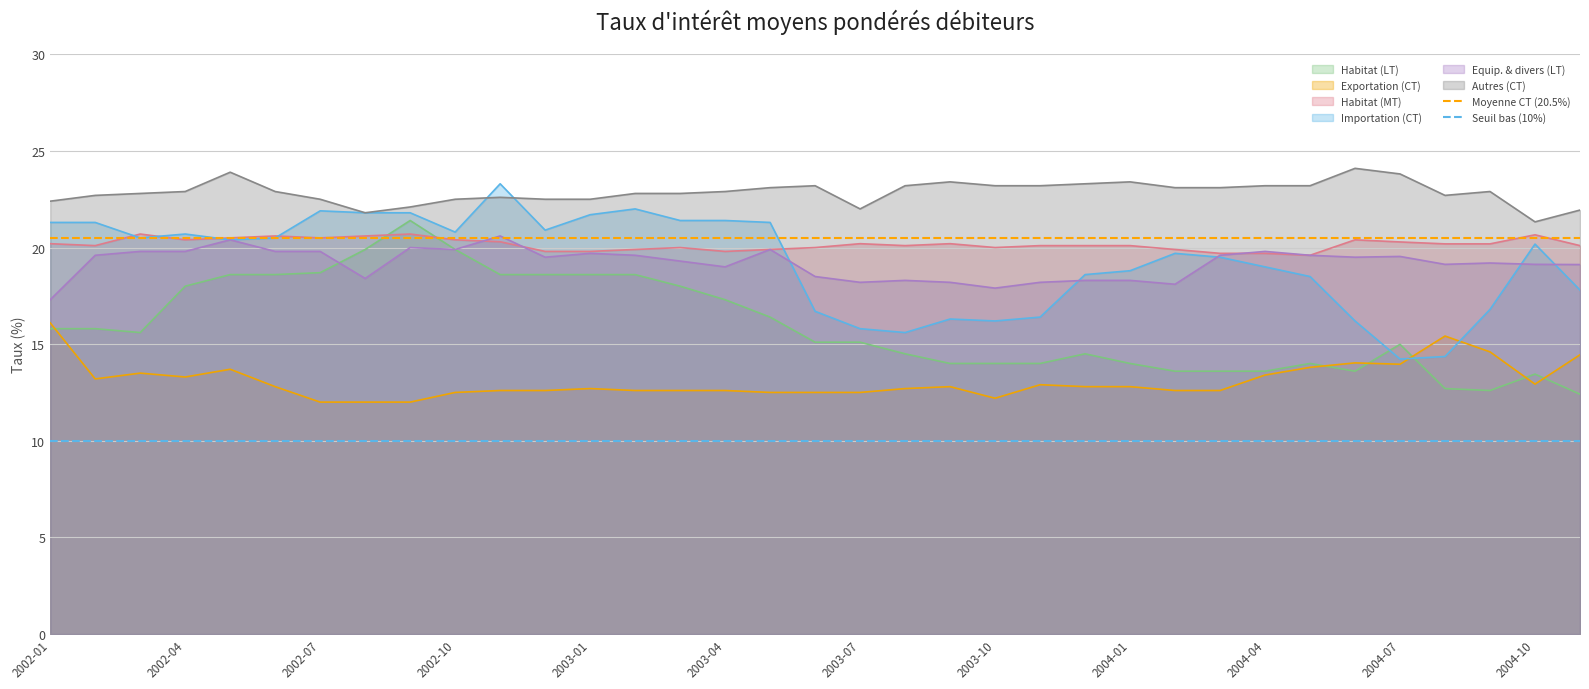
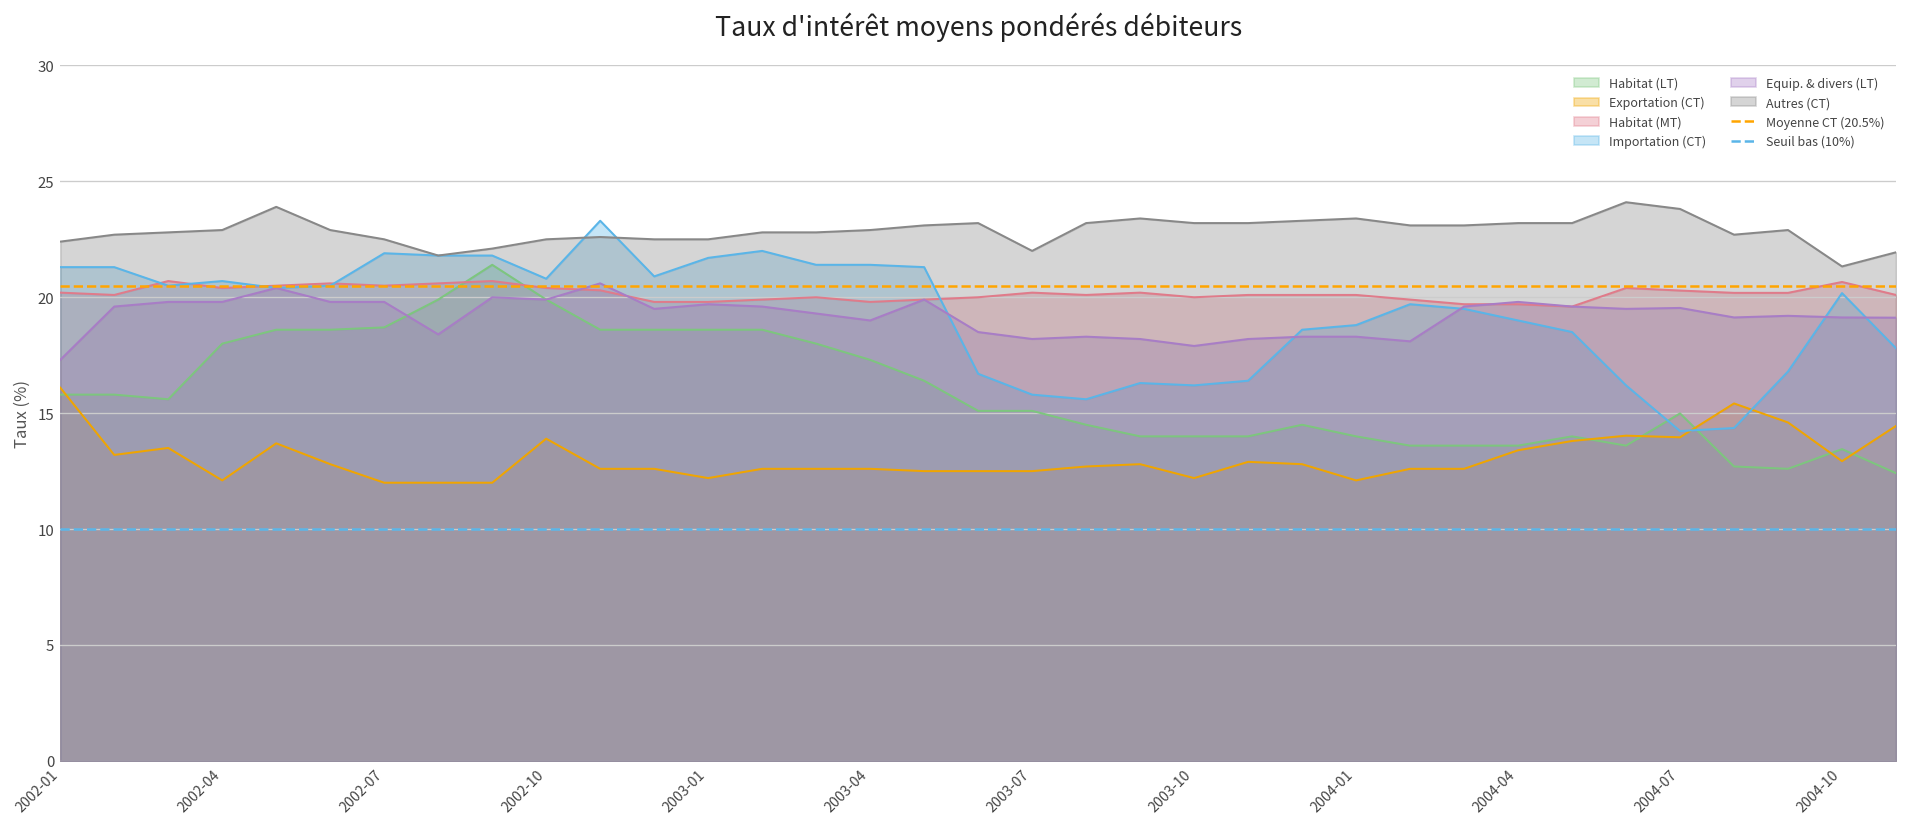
Exportation (CT), 2002-04: 13.3 -> 12.1
Exportation (CT), 2002-10: 12.5 -> 13.9
Exportation (CT), 2003-01: 12.7 -> 12.2
Exportation (CT), 2004-01: 12.8 -> 12.1
